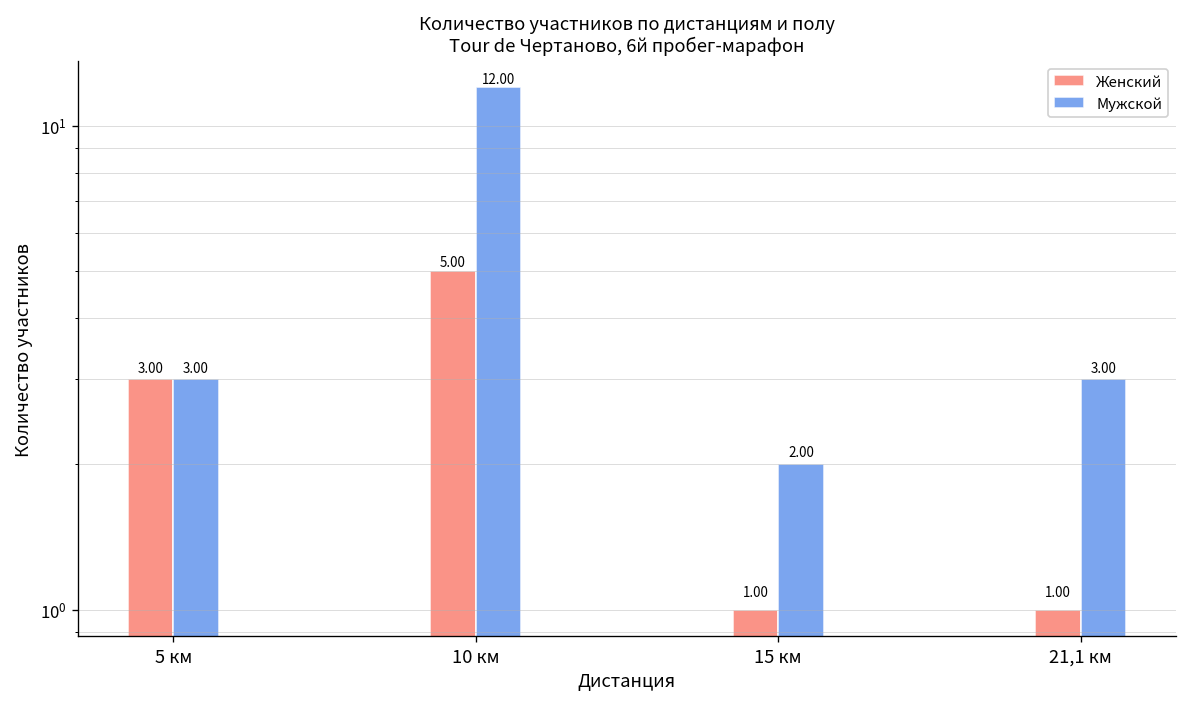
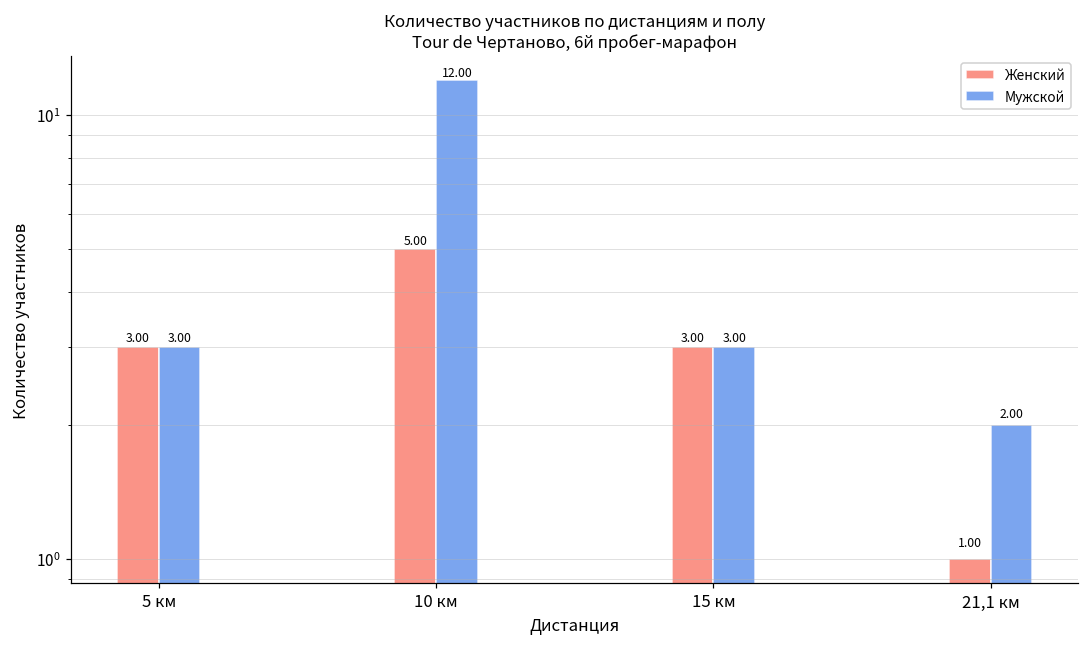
Женский, 15 км: 1.00 -> 3.00
Мужской, 15 км: 2.00 -> 3.00
Мужской, 21,1 км: 3.00 -> 2.00
